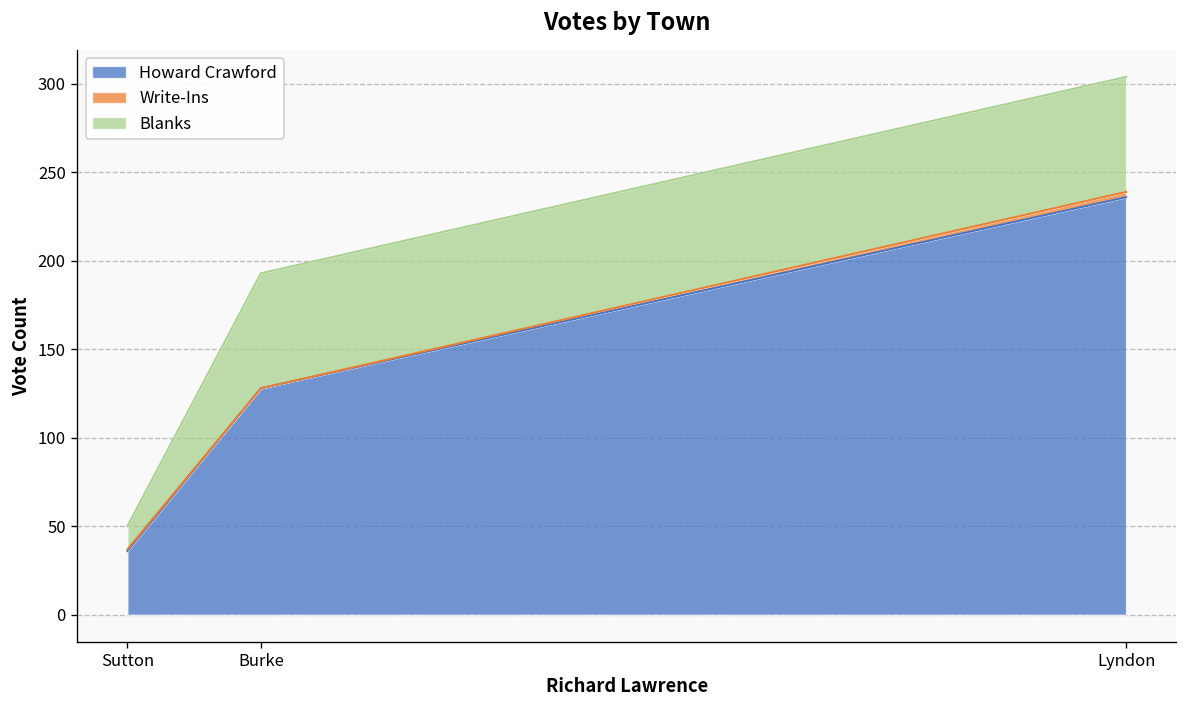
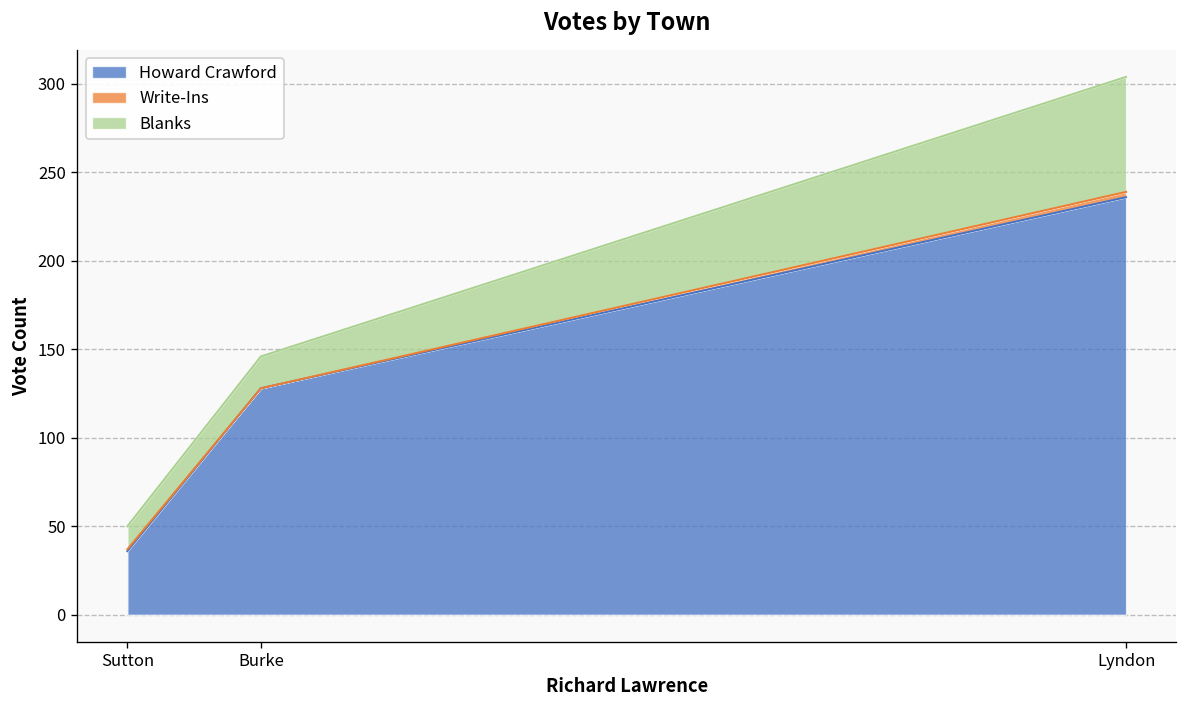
Blanks, Burke: 65 -> 18
